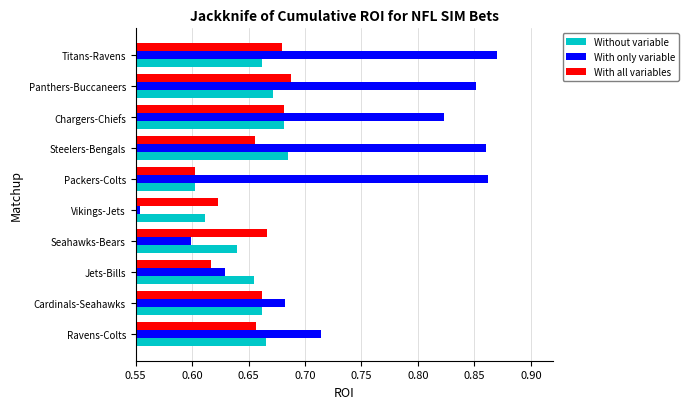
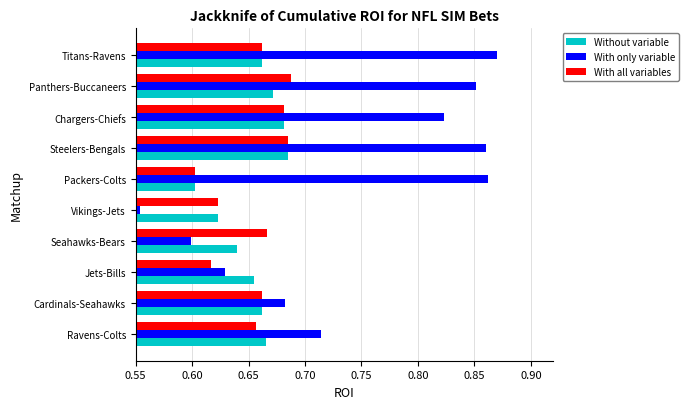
With all variables, Titans-Ravens: 0.679 -> 0.662
With all variables, Steelers-Bengals: 0.656 -> 0.685
Without variable, Vikings-Jets: 0.611 -> 0.623
